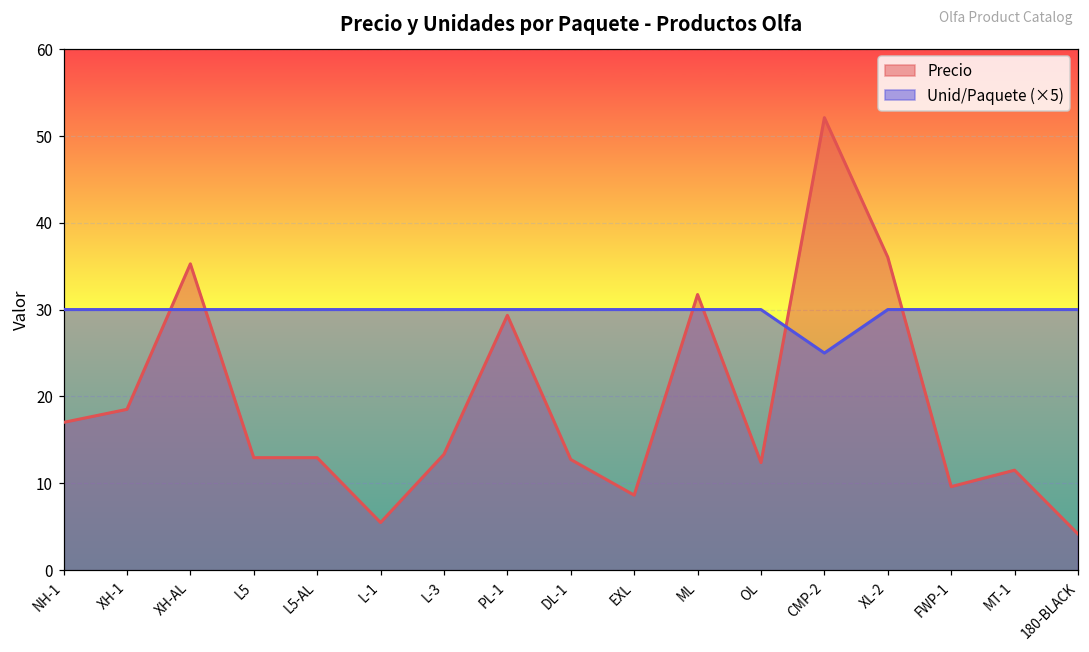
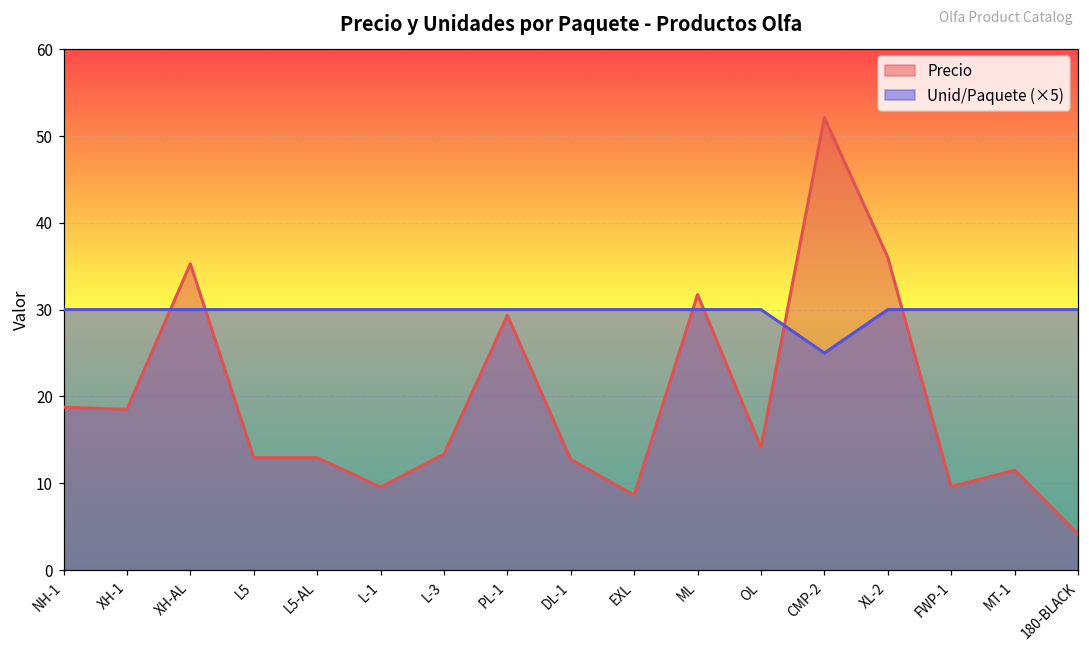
Precio, NH-1: 17 -> 19
Precio, L-1: 6 -> 10
Precio, OL: 12 -> 14
